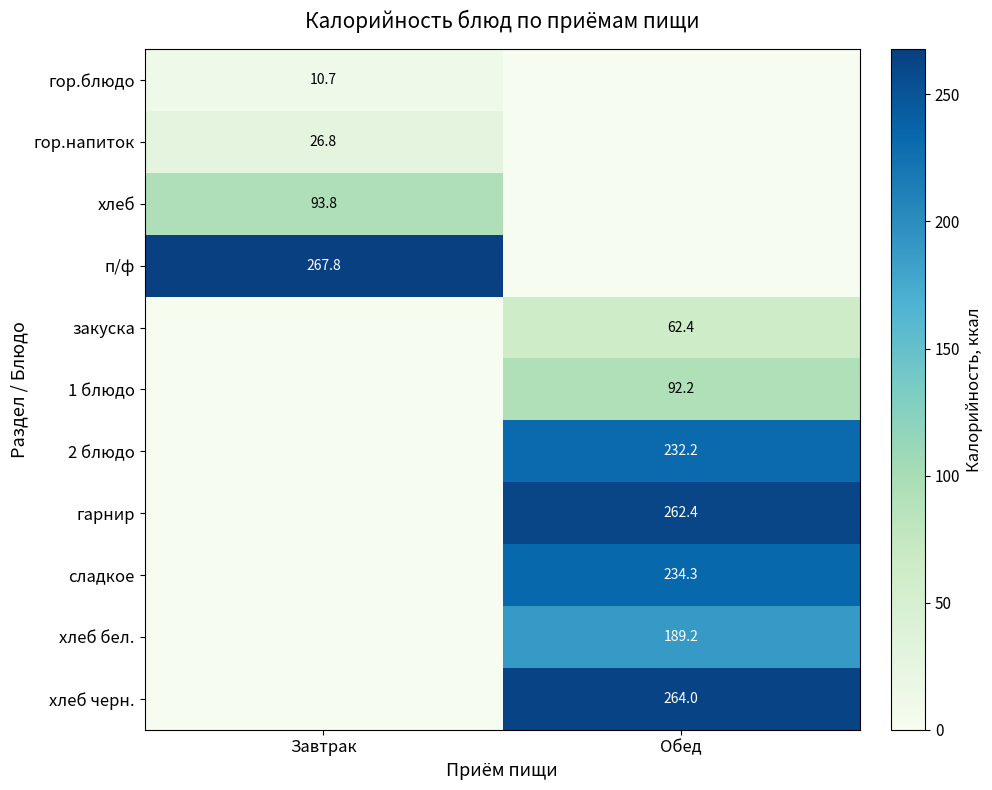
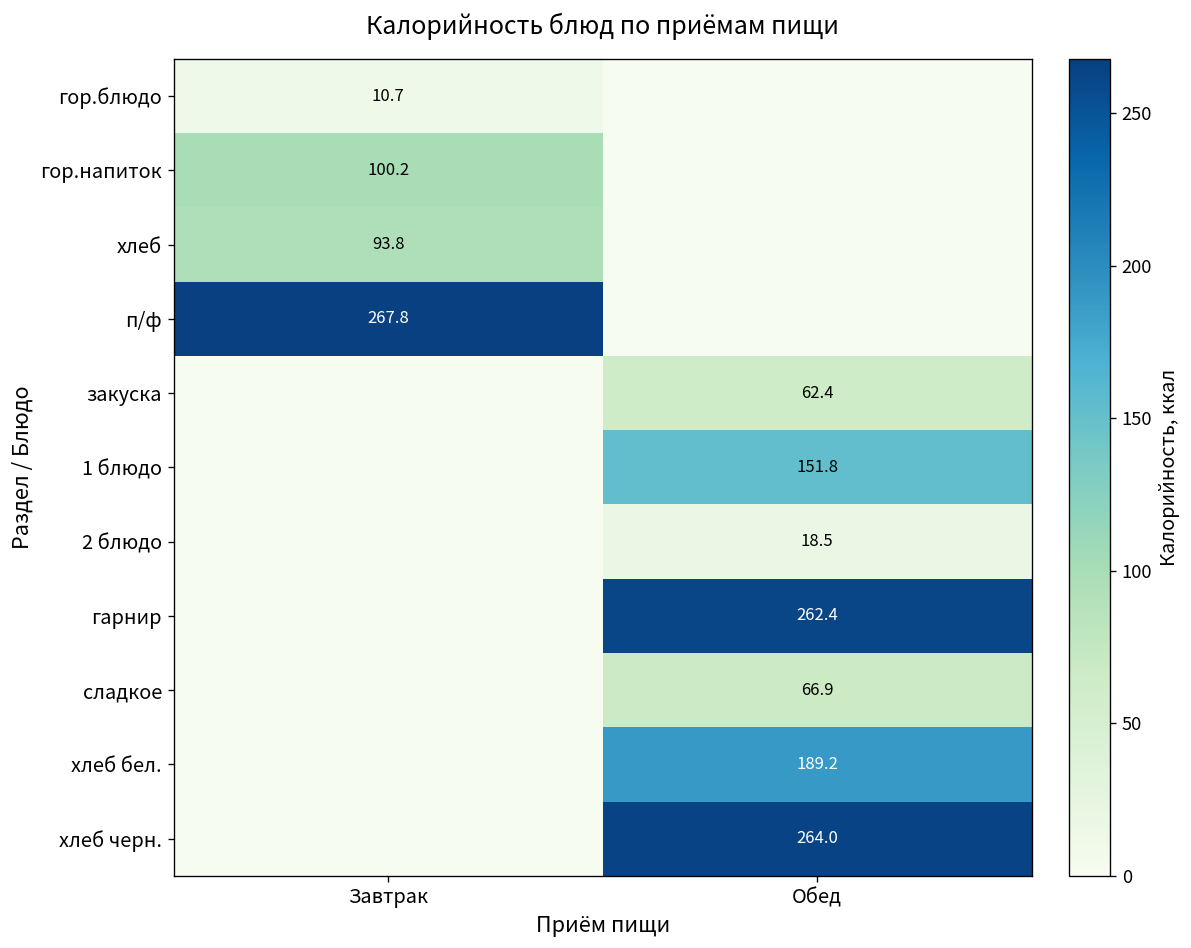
гор.напиток, Завтрак: 26.8 -> 100.2
1 блюдо, Обед: 92.2 -> 151.8
2 блюдо, Обед: 232.2 -> 18.5
сладкое, Обед: 234.3 -> 66.9
